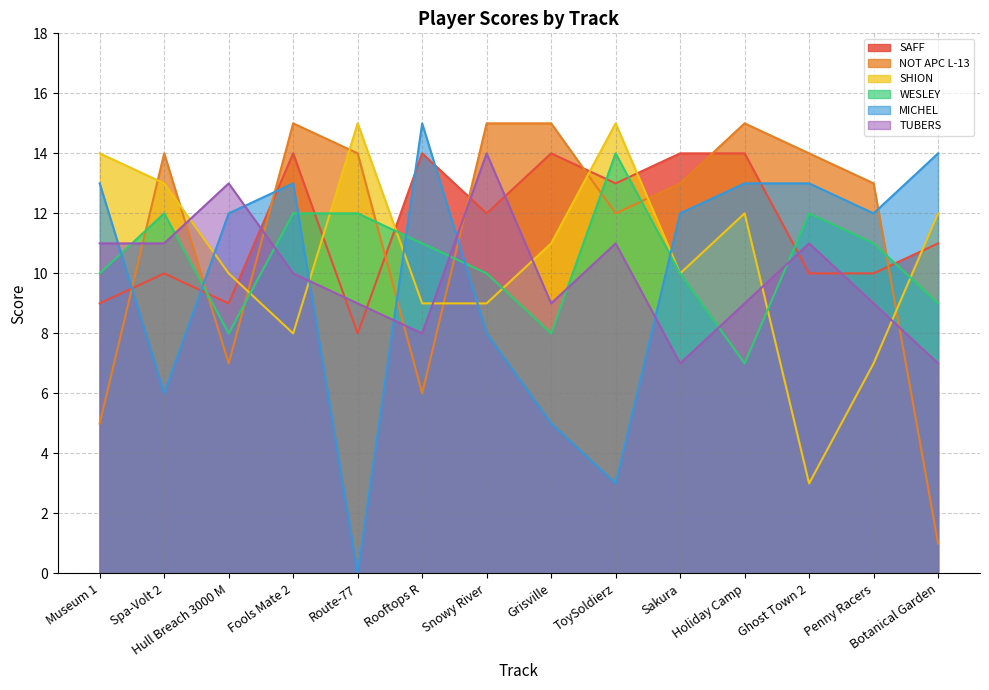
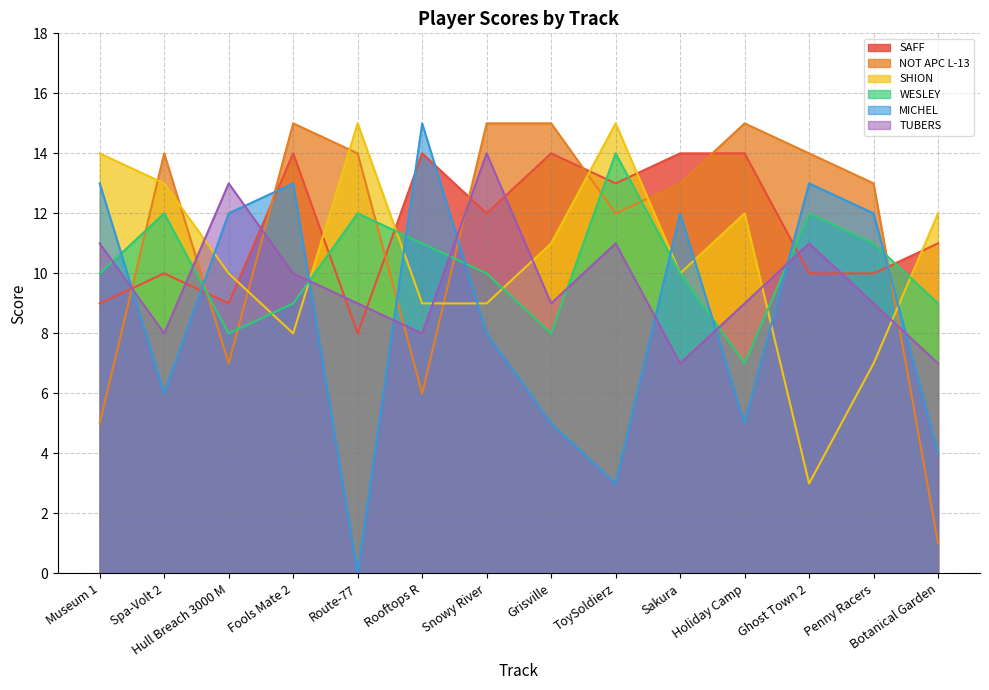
TUBERS, Spa-Volt 2: 11 -> 8
WESLEY, Fools Mate 2: 12 -> 9
MICHEL, Holiday Camp: 13 -> 5
MICHEL, Botanical Garden: 14 -> 4
